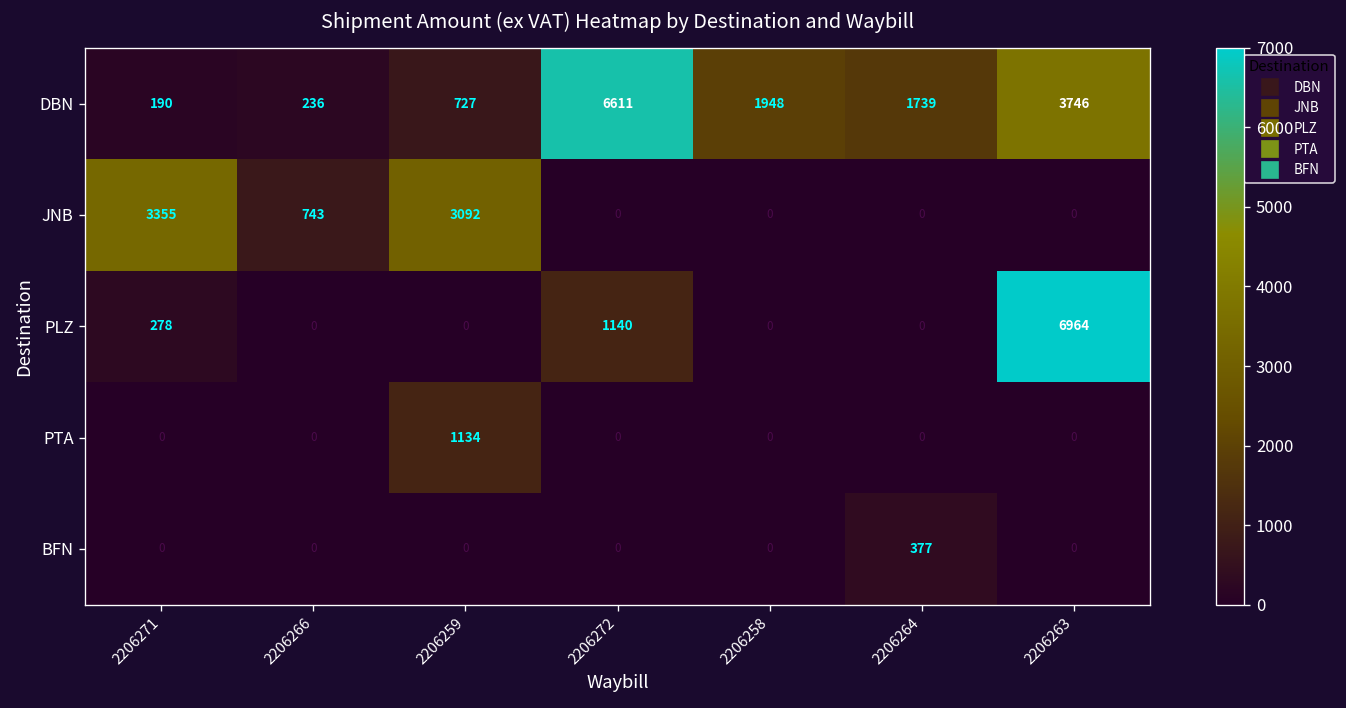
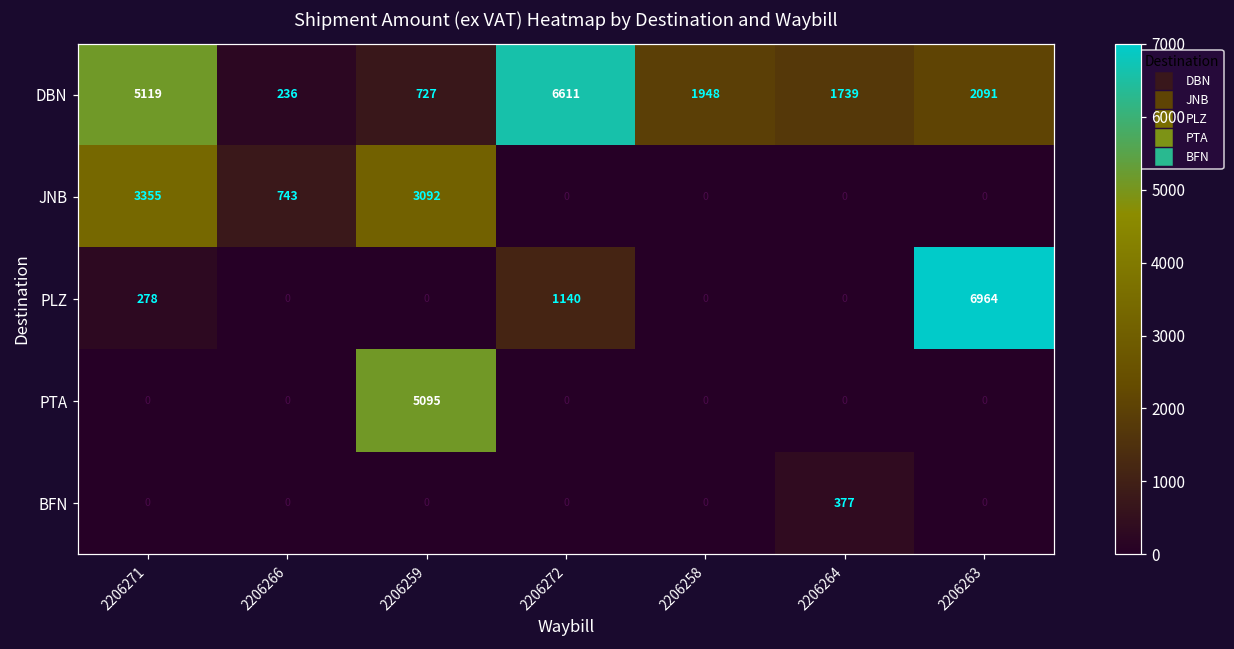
DBN, 2206271: 190 -> 5119
DBN, 2206263: 3746 -> 2091
PTA, 2206259: 1134 -> 5095
